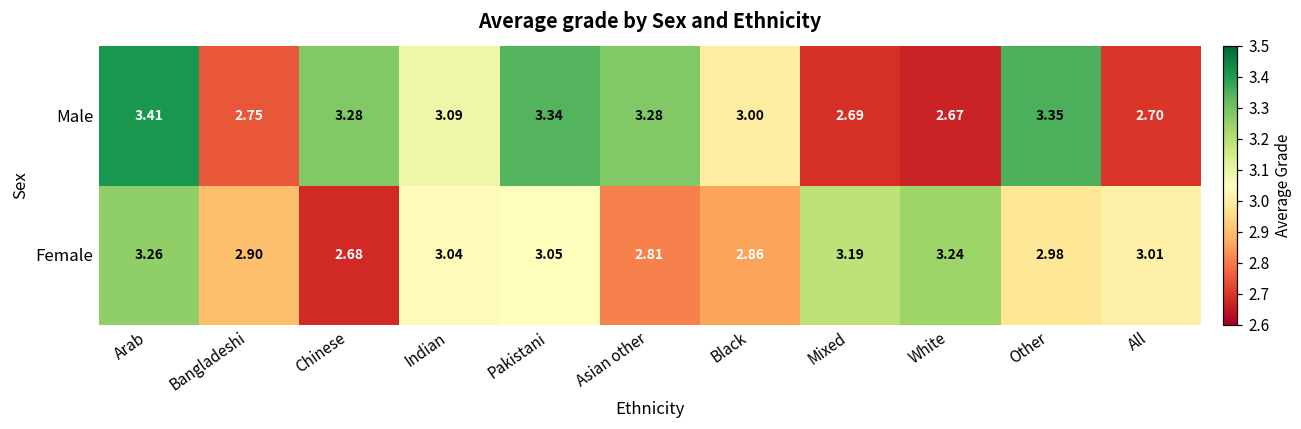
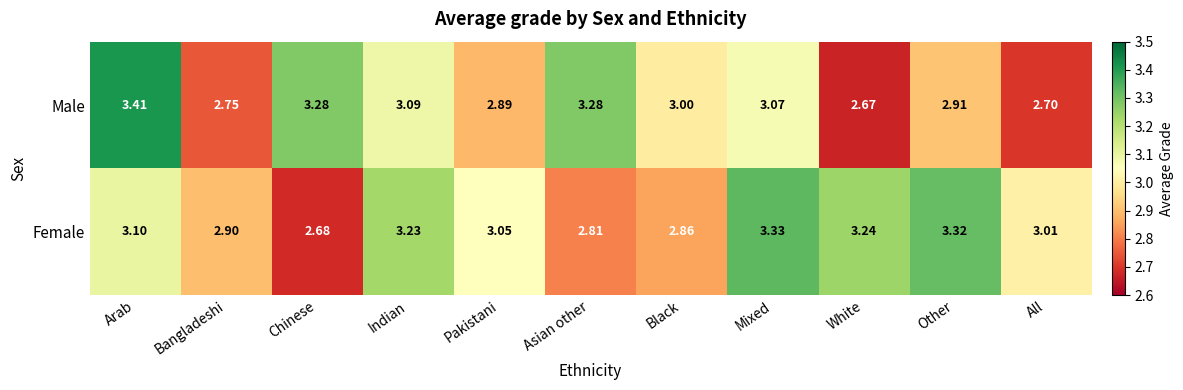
Male, Pakistani: 3.34 -> 2.89
Male, Mixed: 2.69 -> 3.07
Male, Other: 3.35 -> 2.91
Female, Arab: 3.26 -> 3.10
Female, Indian: 3.04 -> 3.23
Female, Mixed: 3.19 -> 3.33
Female, Other: 2.98 -> 3.32
